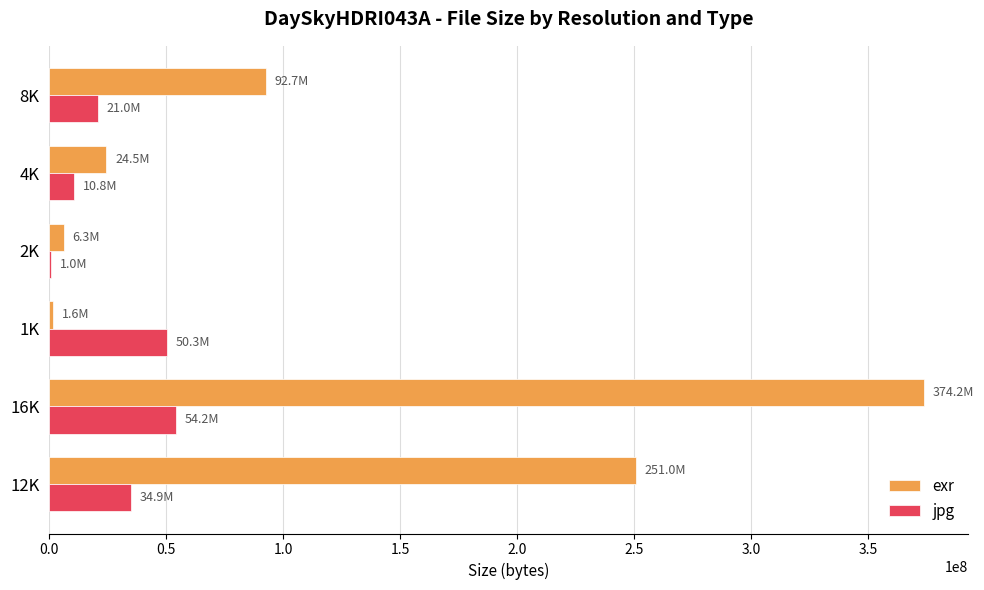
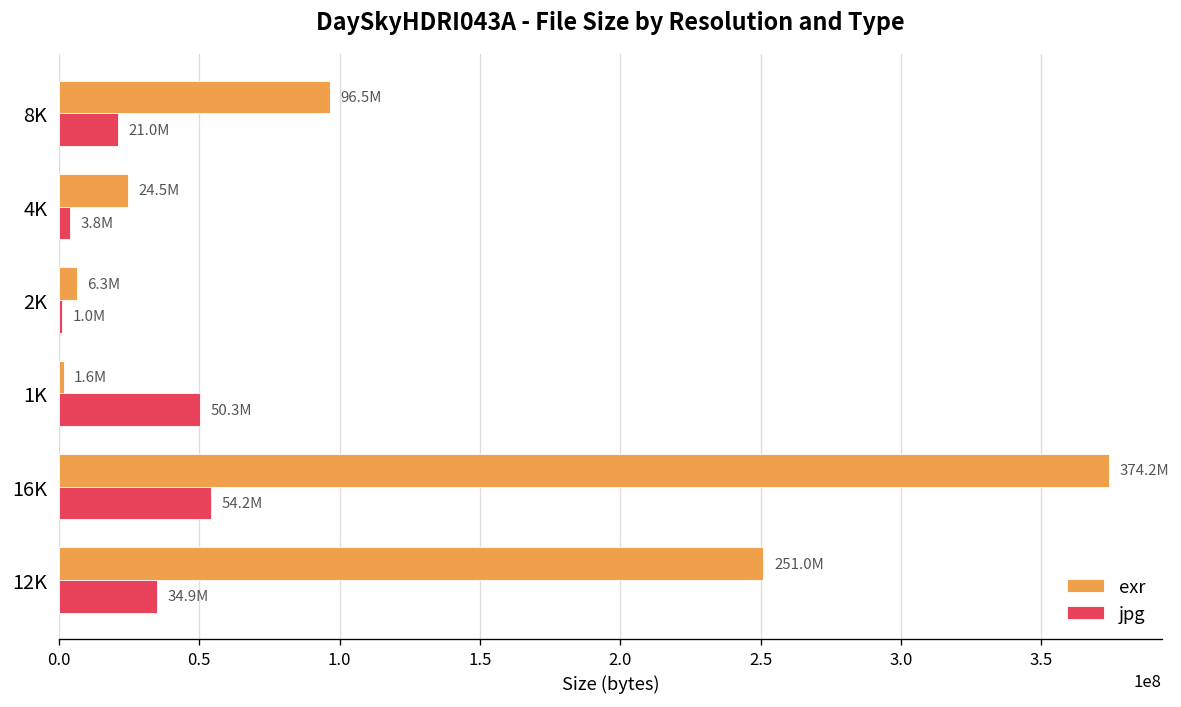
exr, 8K: 92.7M -> 96.5M
jpg, 4K: 10.8M -> 3.8M
